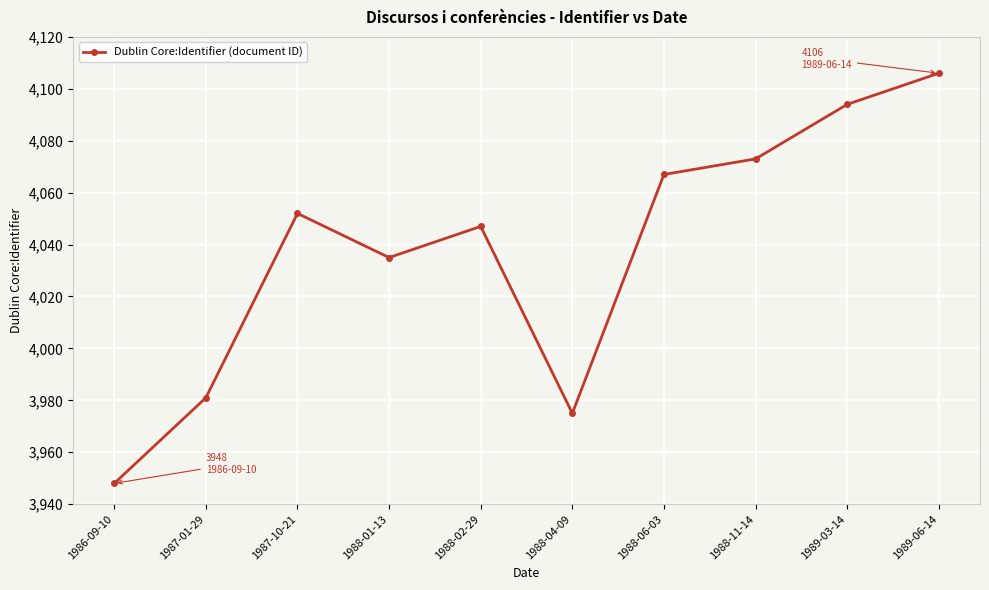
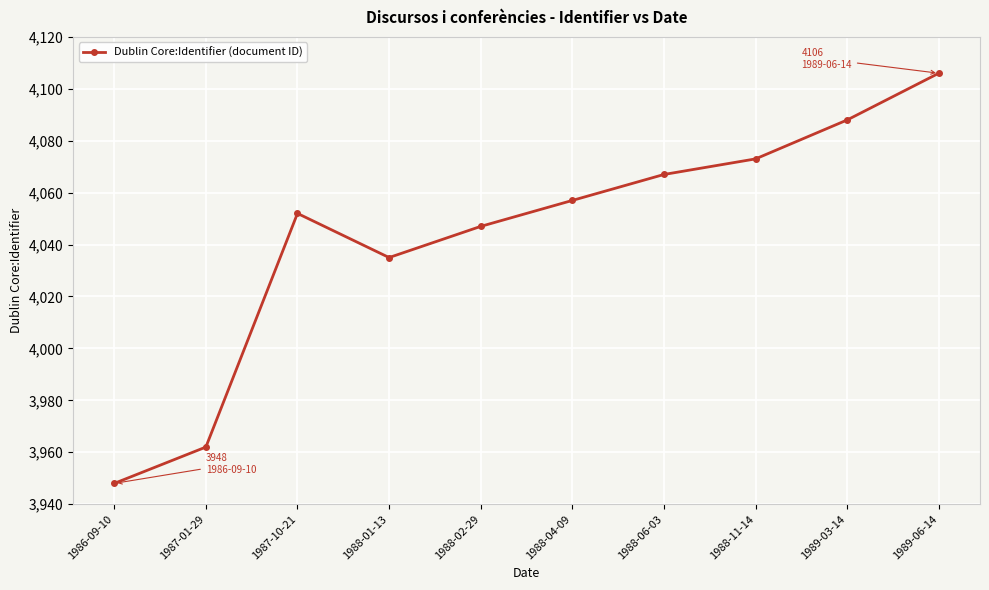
1987-01-29: 3,981 -> 3,962
1988-04-09: 3,975 -> 4,057
1989-03-14: 4,094 -> 4,088
